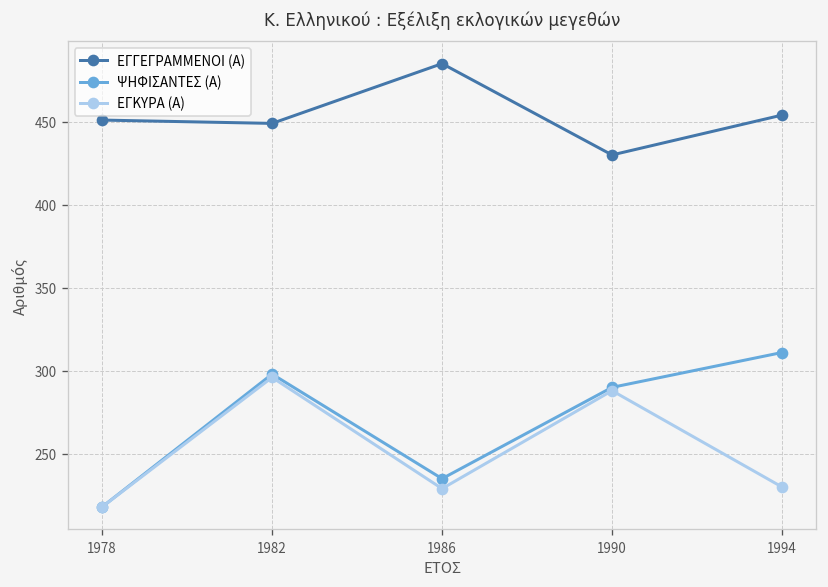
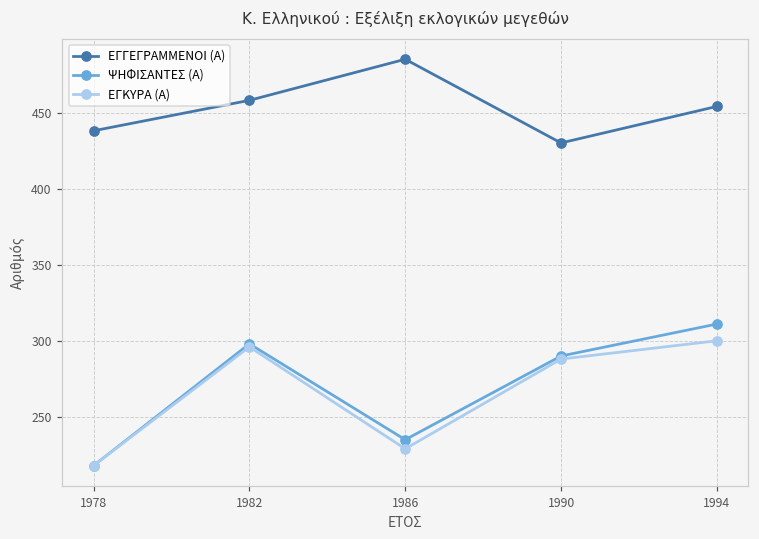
ΕΓΓΕΓΡΑΜΜΕΝΟΙ (Α), 1978: 451 -> 438
ΕΓΓΕΓΡΑΜΜΕΝΟΙ (Α), 1982: 449 -> 458
ΕΓΚΥΡΑ (Α), 1994: 230 -> 300
